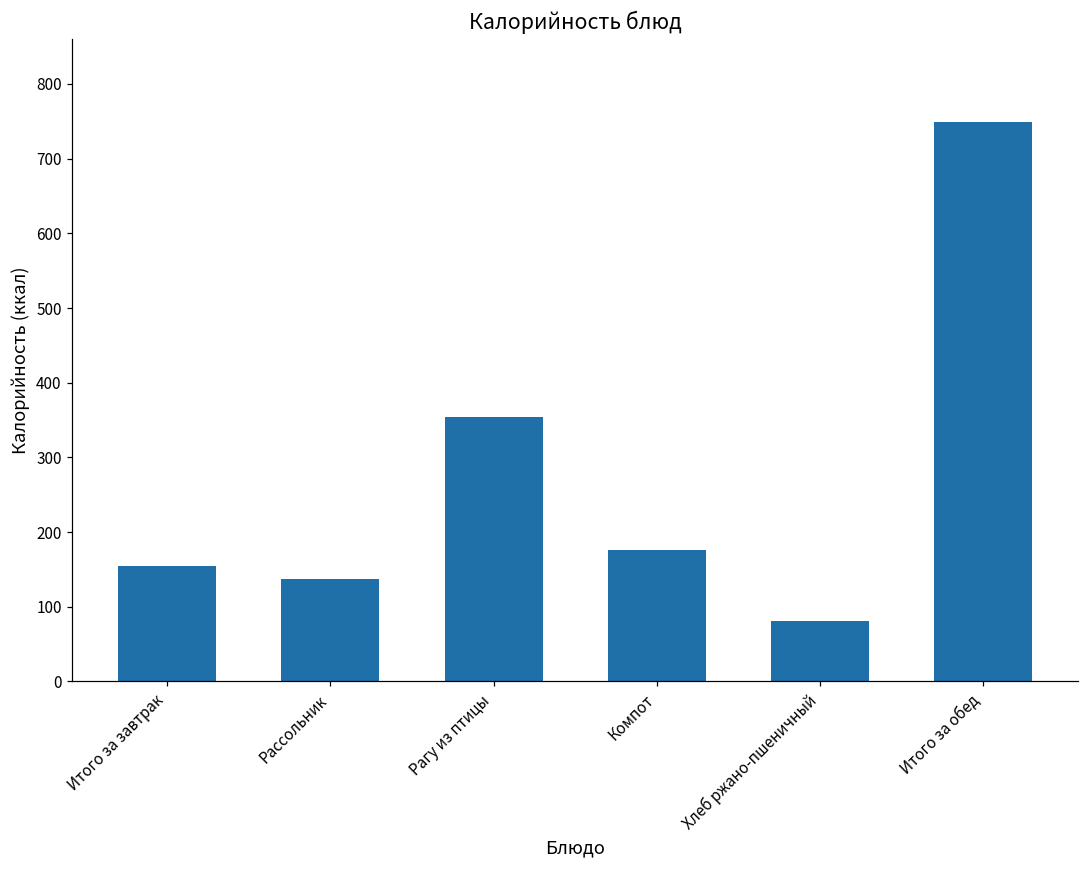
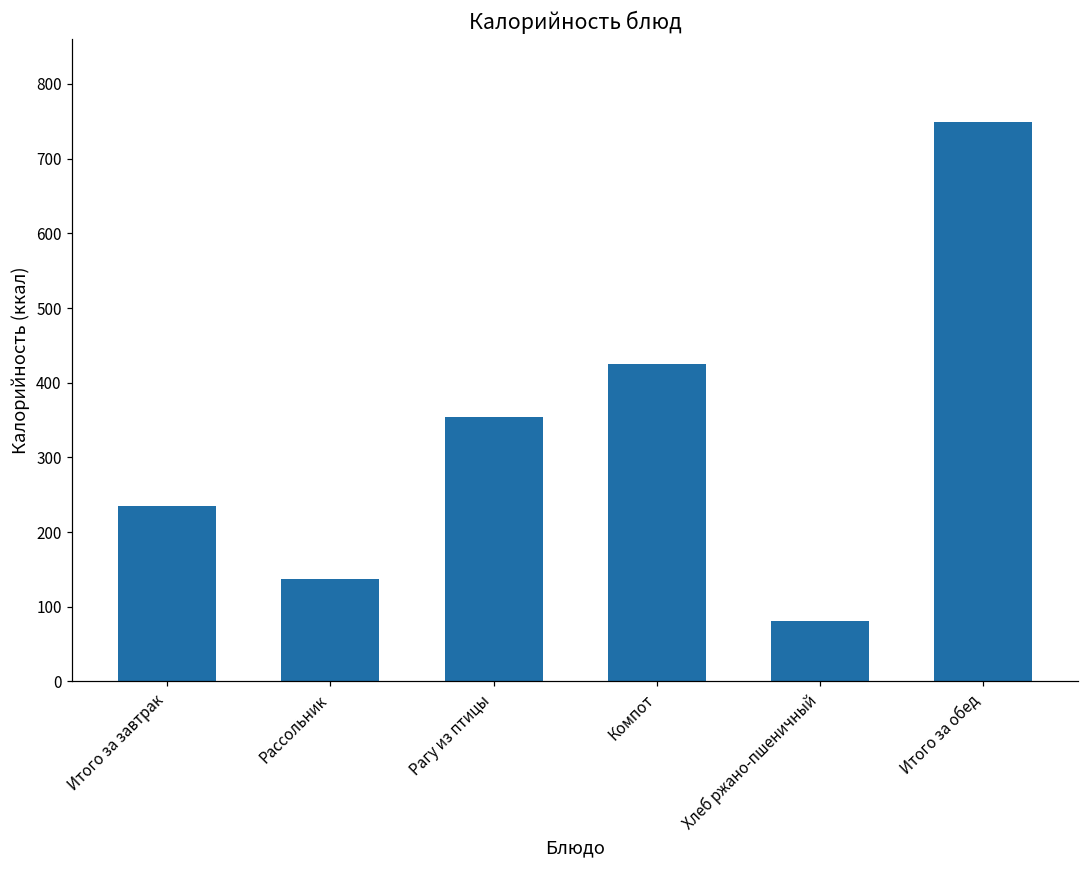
Итого за завтрак: 160 -> 230
Компот: 180 -> 420
